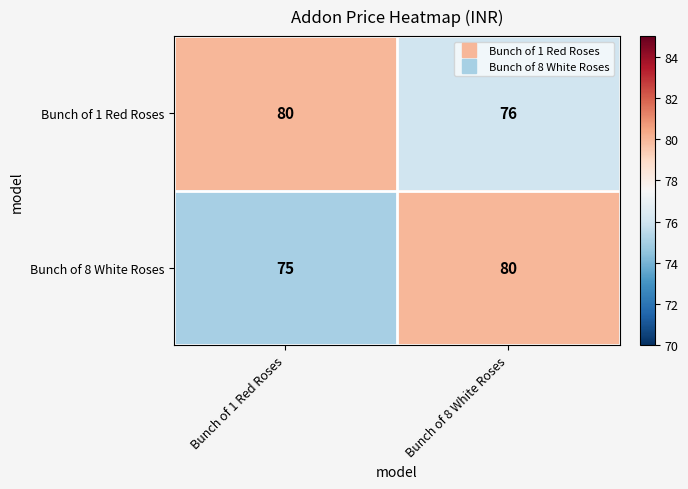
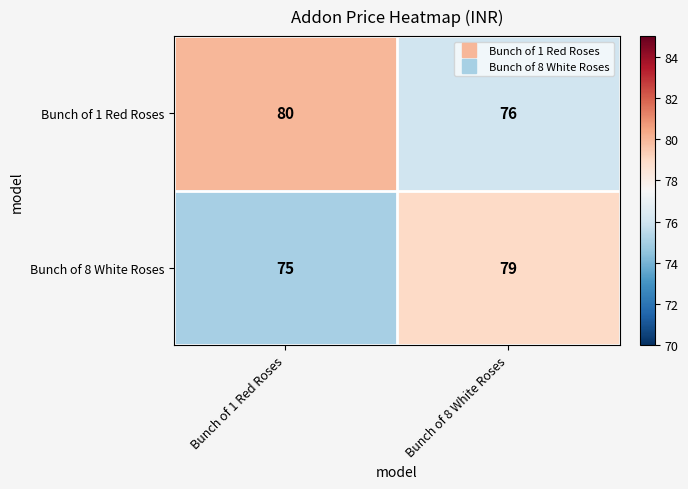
Bunch of 8 White Roses, Bunch of 8 White Roses: 80 -> 79
